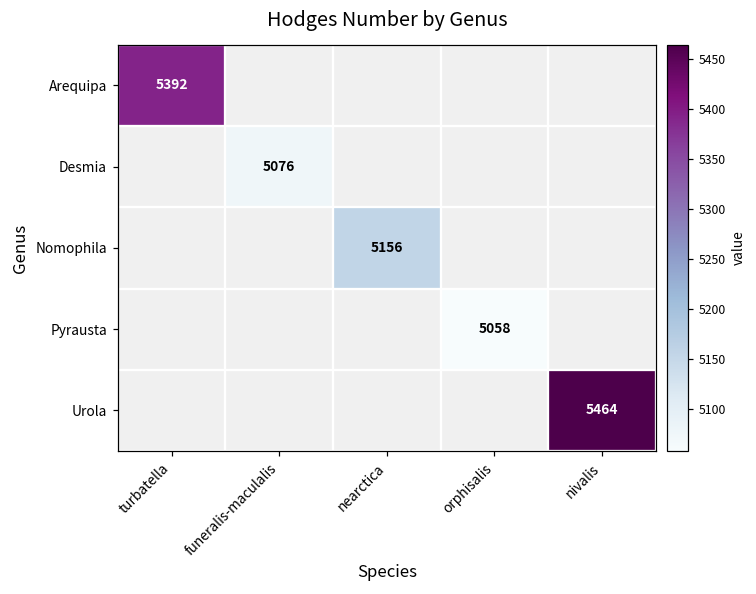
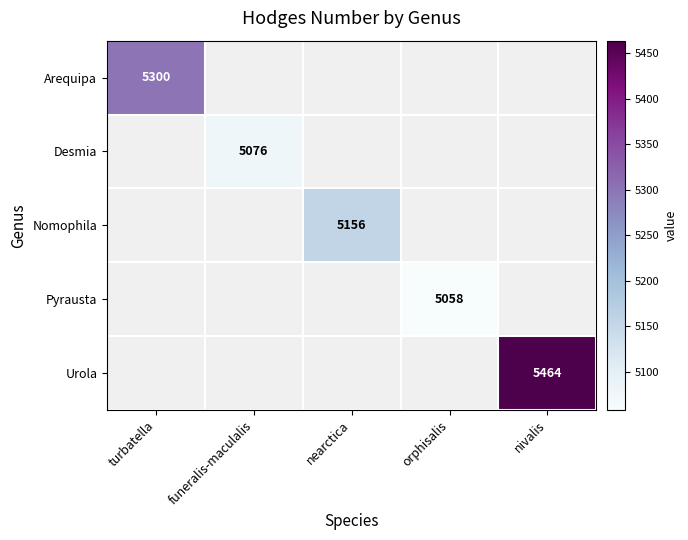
Arequipa, turbatella: 5392 -> 5300
